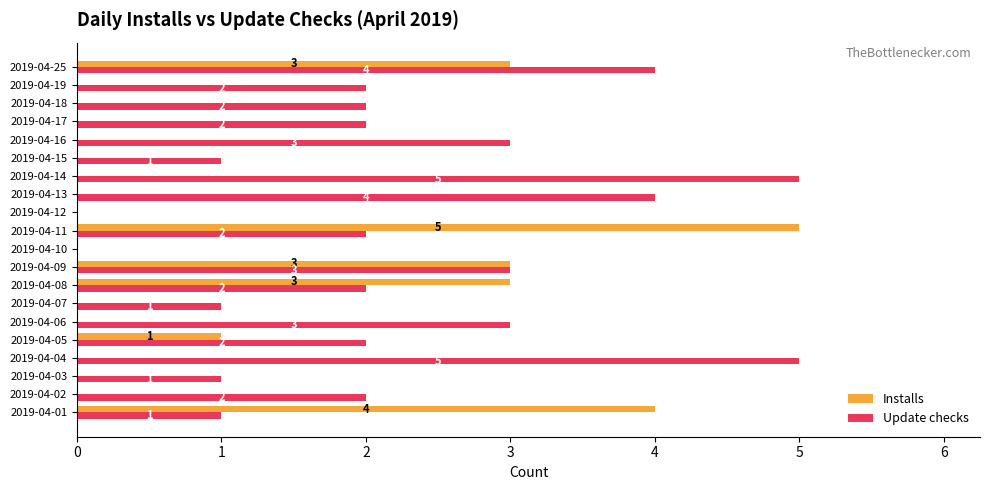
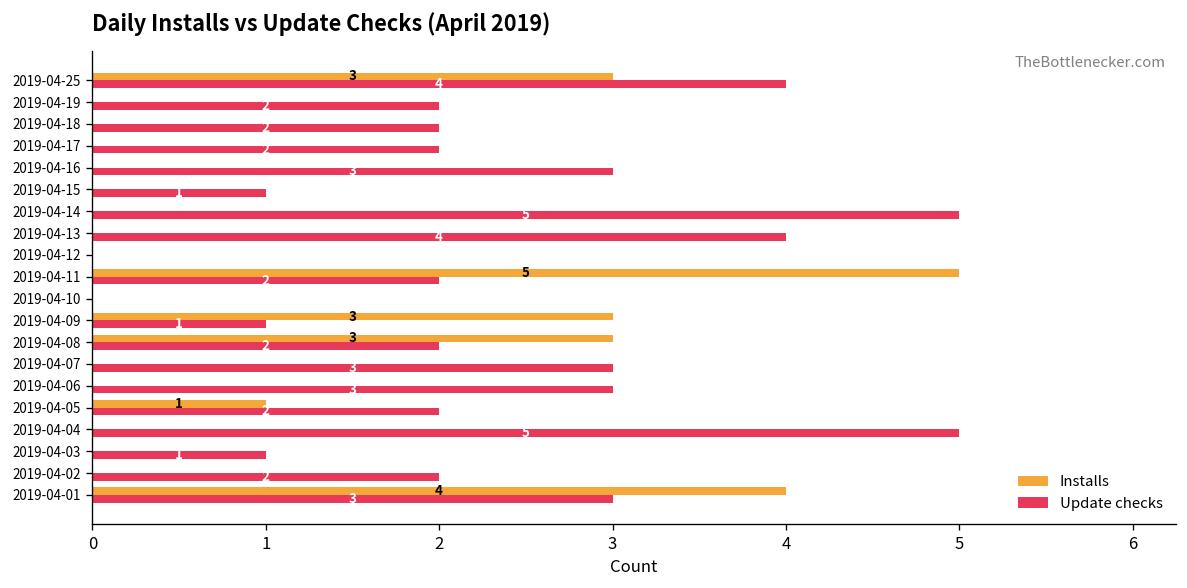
Update checks, 2019-04-09: 3 -> 1
Update checks, 2019-04-07: 1 -> 3
Update checks, 2019-04-01: 1 -> 3
